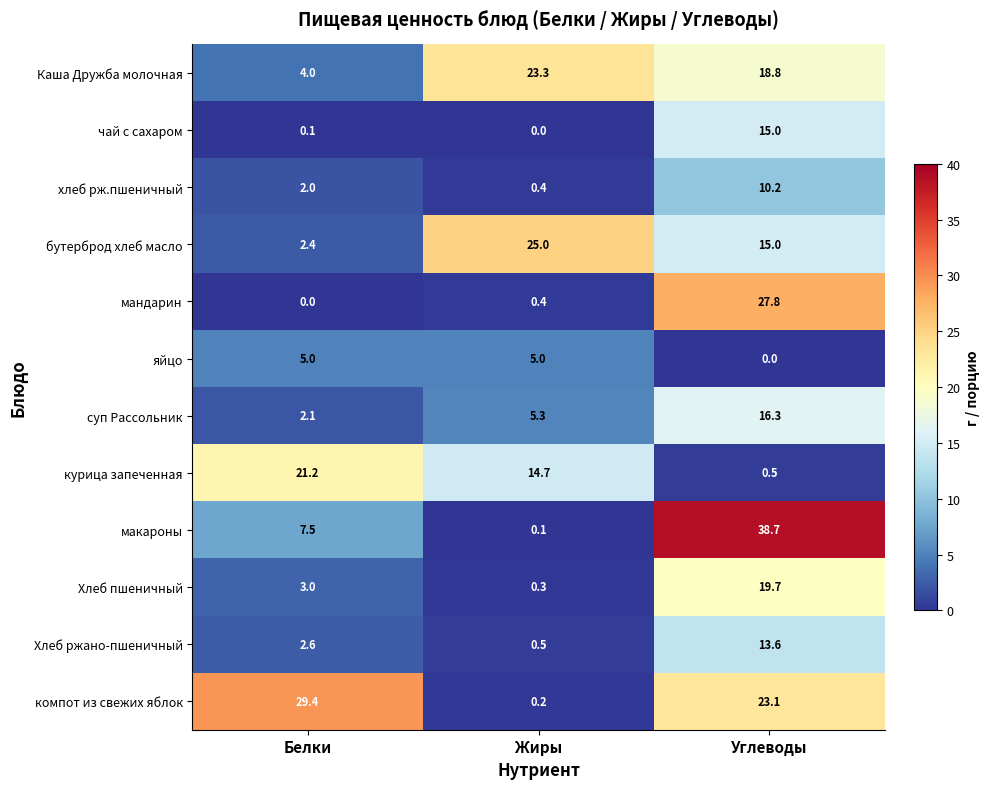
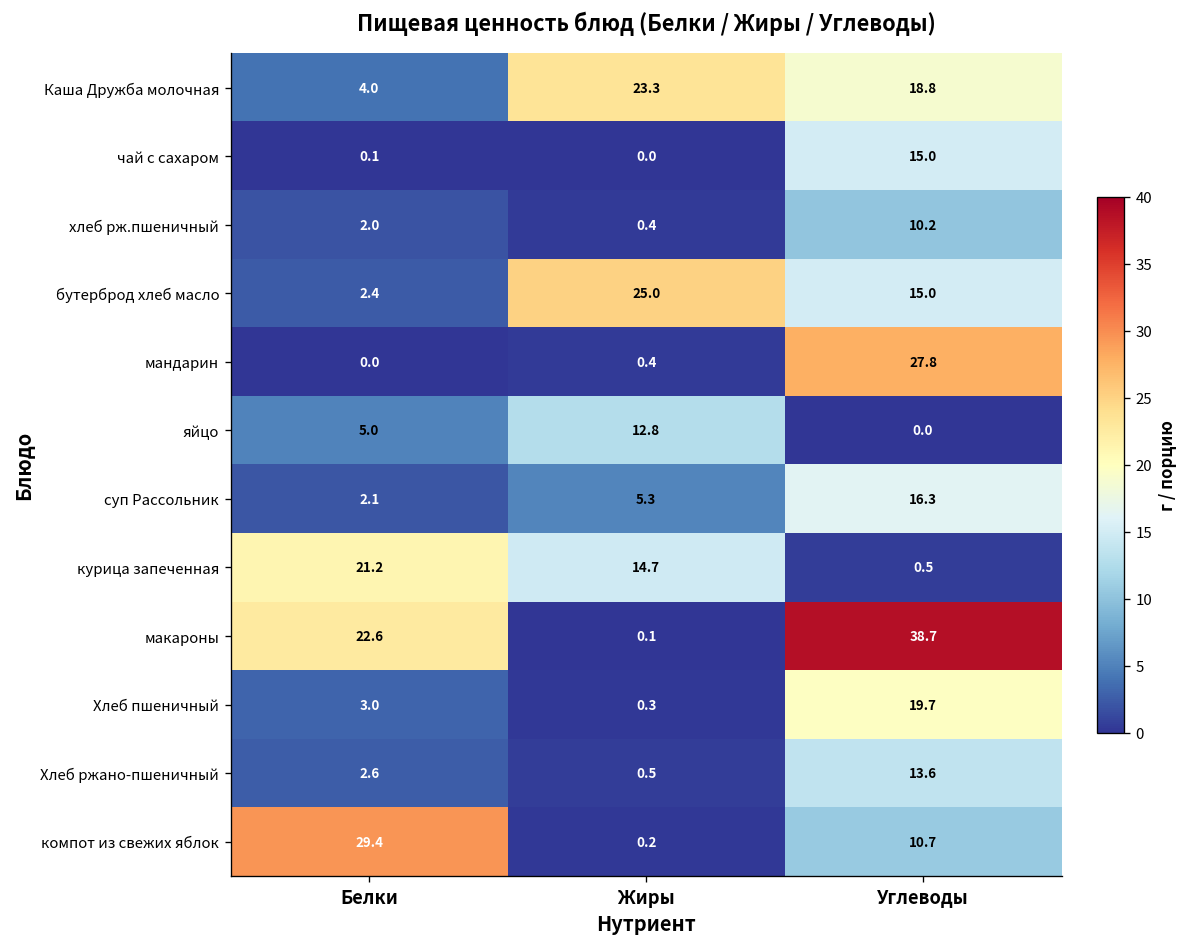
яйцо, Жиры: 5.0 -> 12.8
макароны, Белки: 7.5 -> 22.6
компот из свежих яблок, Углеводы: 23.1 -> 10.7
